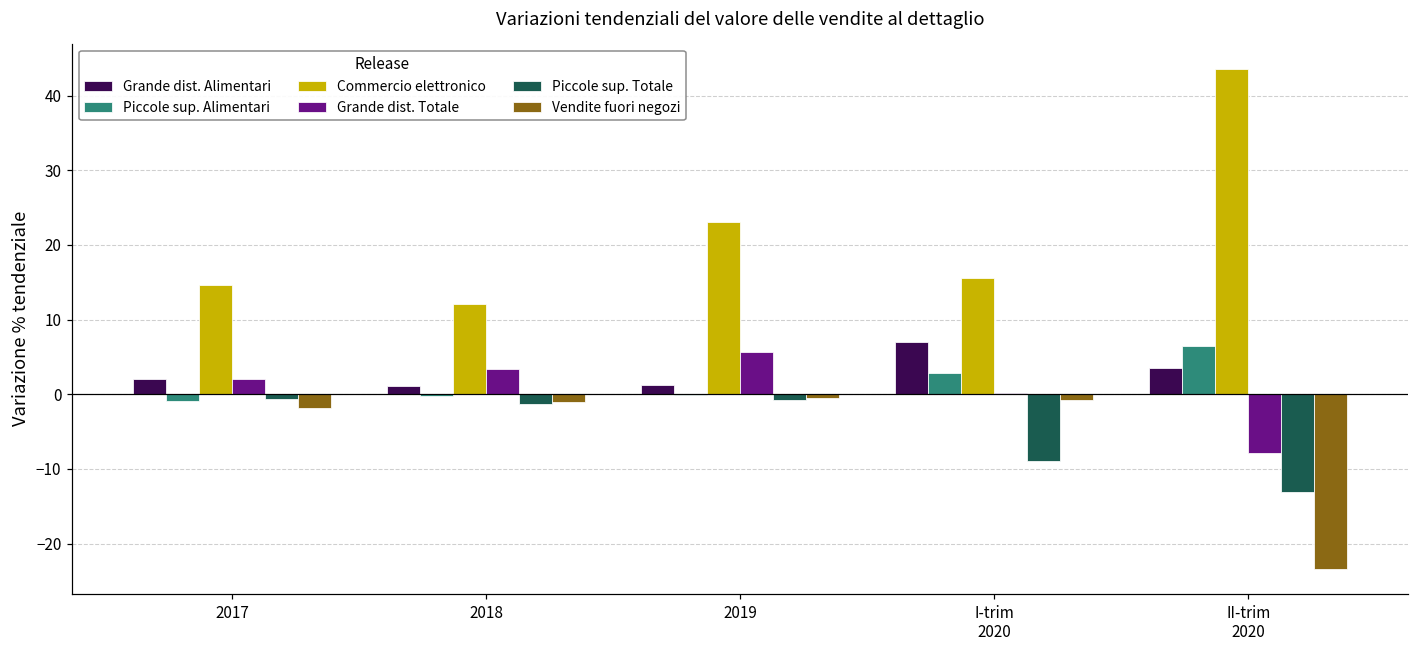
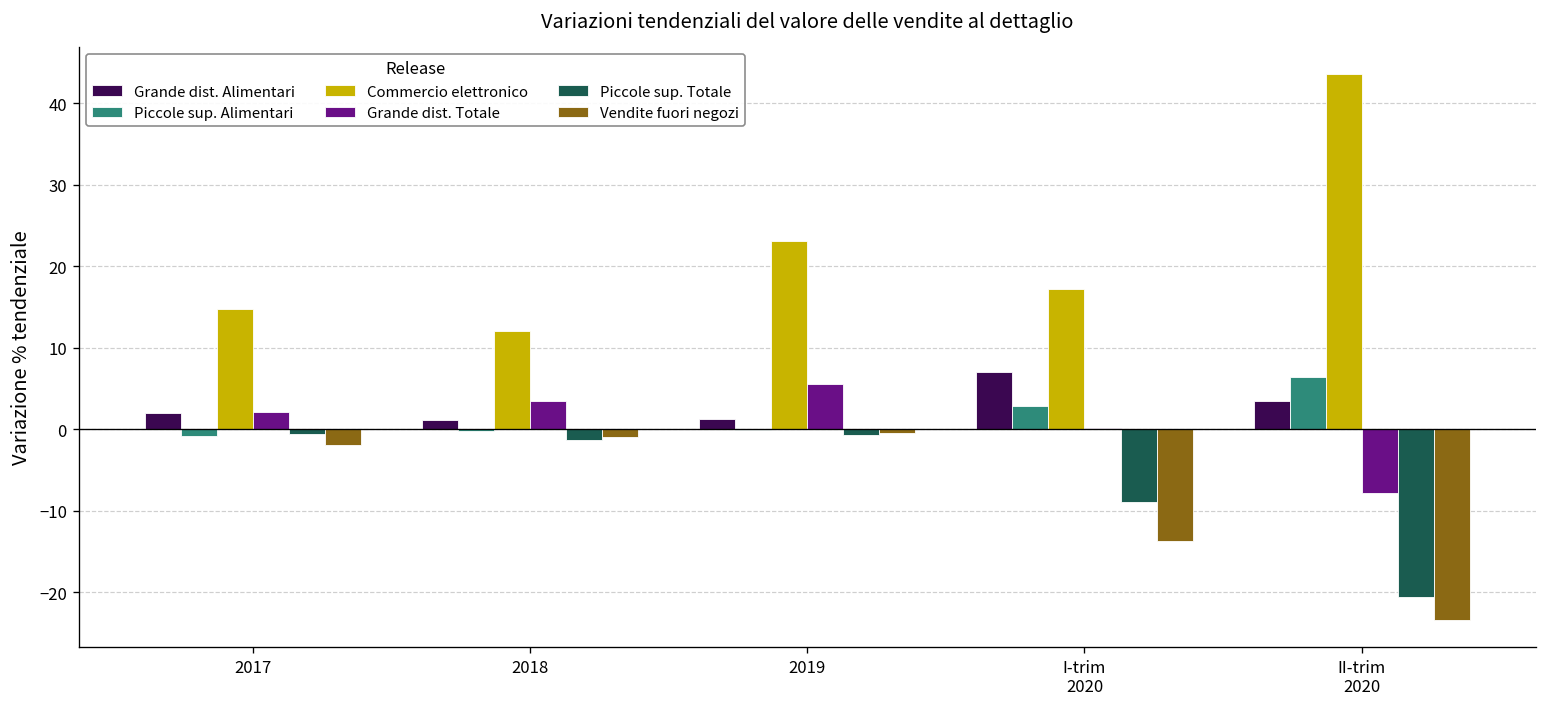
Commercio elettronico, I-trim 2020: 16 -> 17
Vendite fuori negozi, I-trim 2020: -1 -> -14
Piccole sup. Totale, II-trim 2020: -13 -> -21
